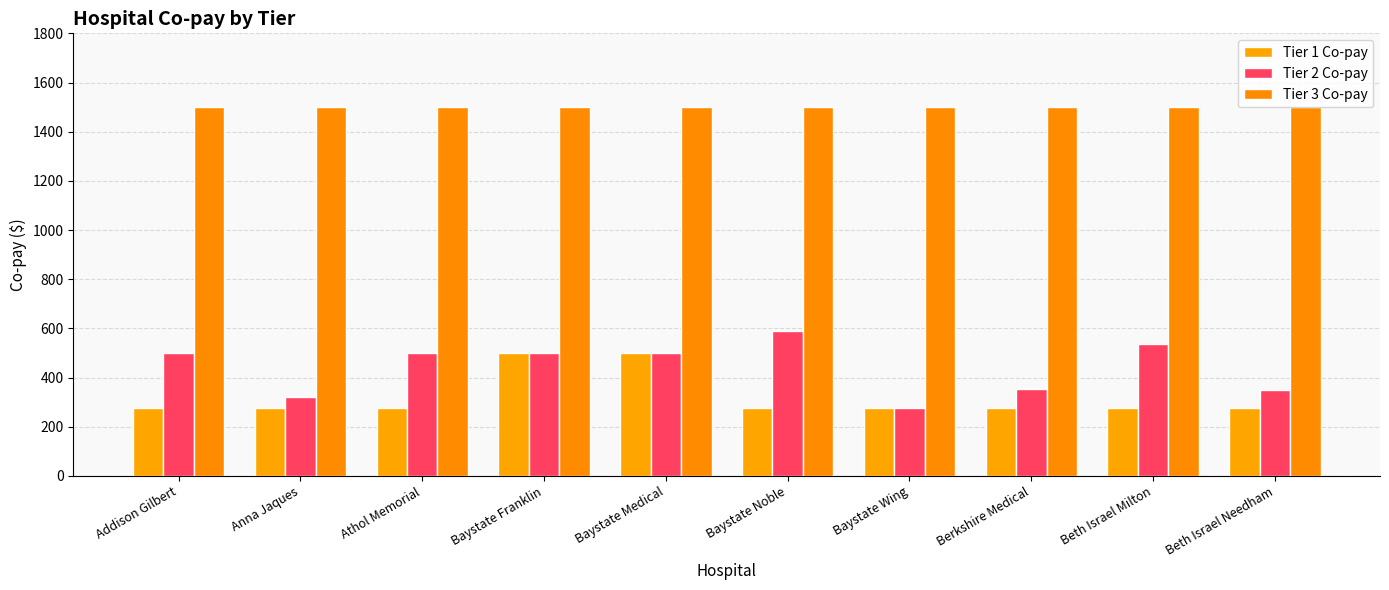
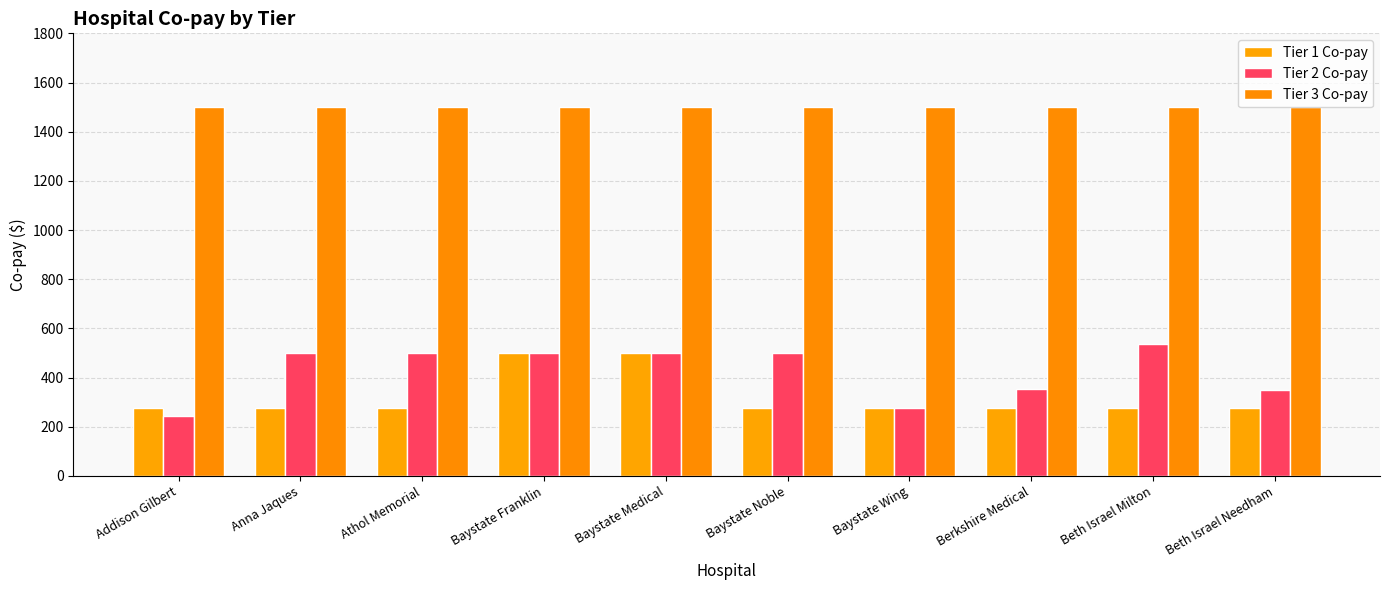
Tier 2 Co-pay, Addison Gilbert: 500 -> 250
Tier 2 Co-pay, Anna Jaques: 320 -> 500
Tier 2 Co-pay, Baystate Noble: 590 -> 500
